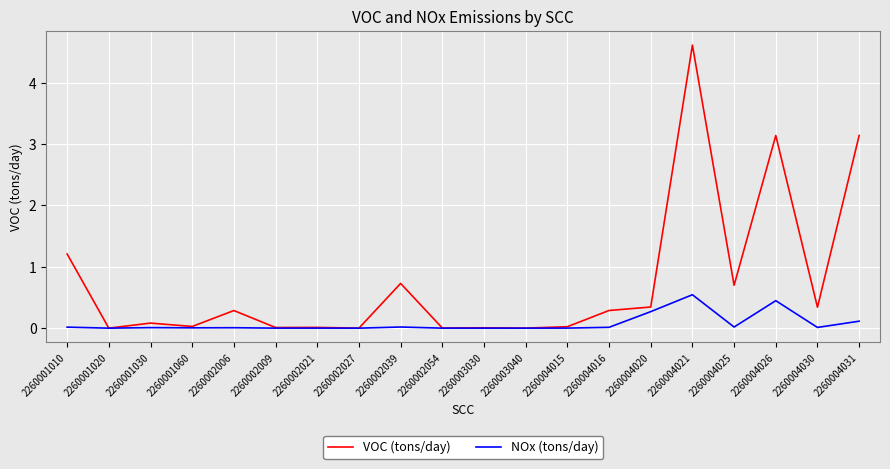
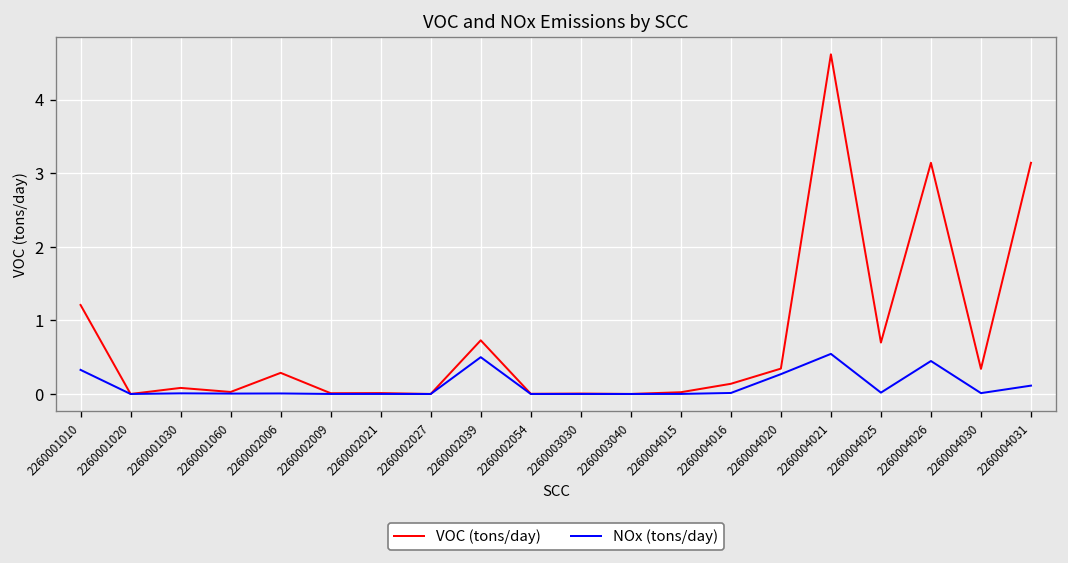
NOx (tons/day), 2260001010: 0.0 -> 0.3
NOx (tons/day), 2260002039: 0.0 -> 0.5
VOC (tons/day), 2260004016: 0.3 -> 0.1
